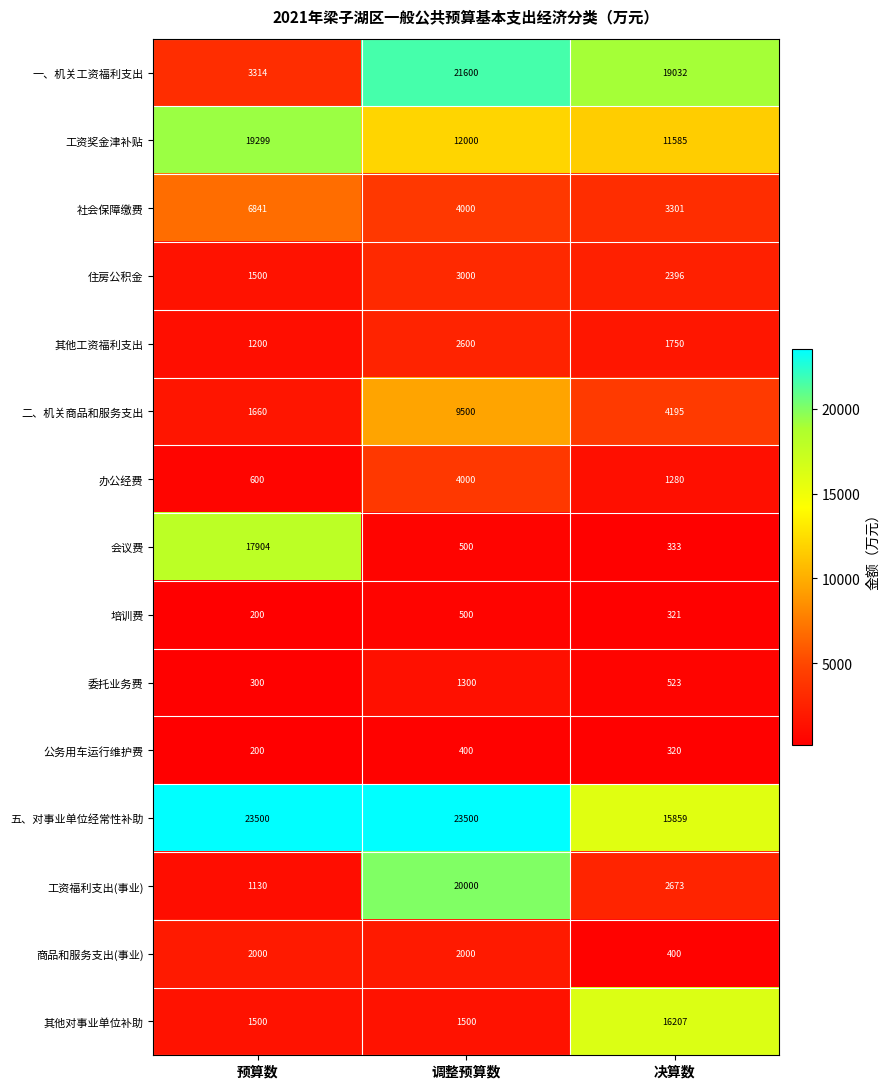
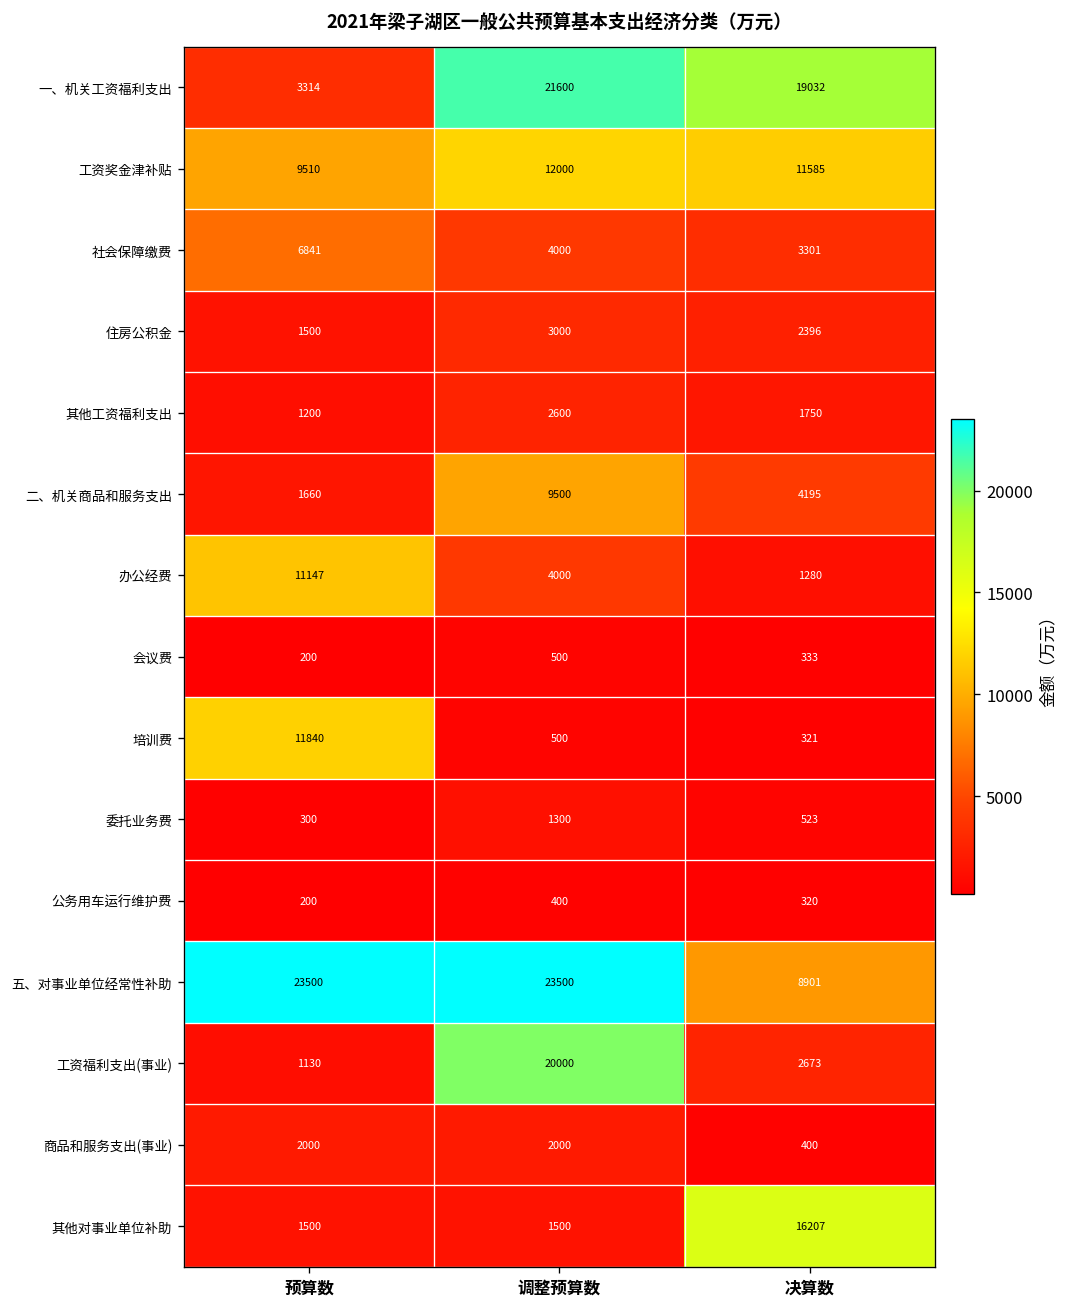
工资奖金津补贴, 预算数: 19299 -> 9510
办公经费, 预算数: 600 -> 11147
会议费, 预算数: 17904 -> 200
培训费, 预算数: 200 -> 11840
五、对事业单位经常性补助, 决算数: 15859 -> 8901
